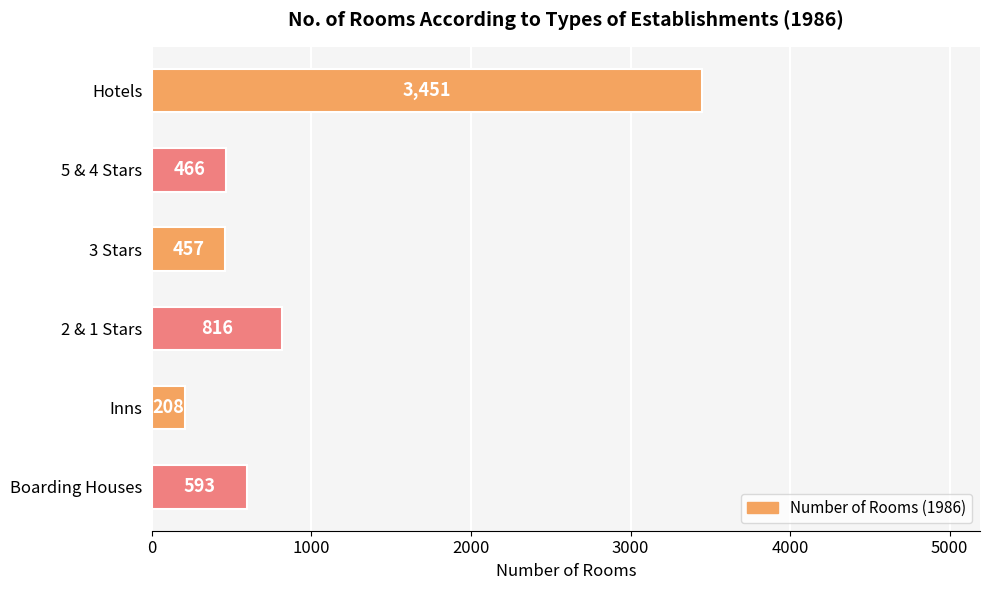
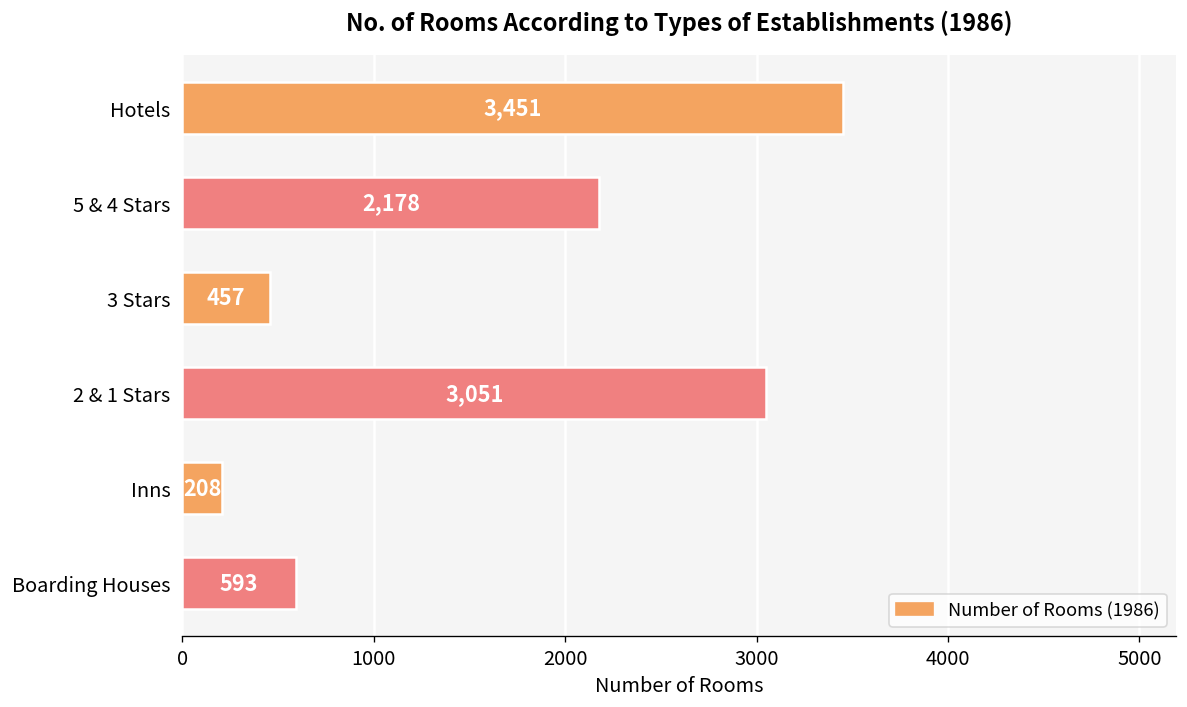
5 & 4 Stars: 466 -> 2,178
2 & 1 Stars: 816 -> 3,051
